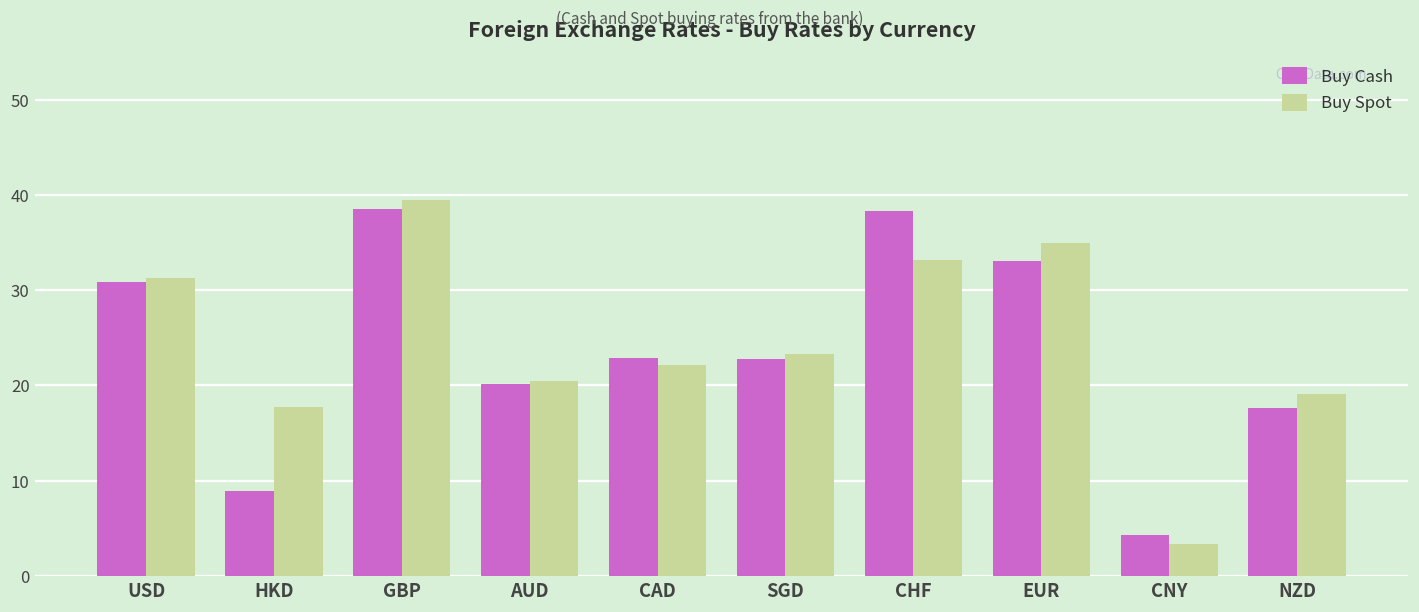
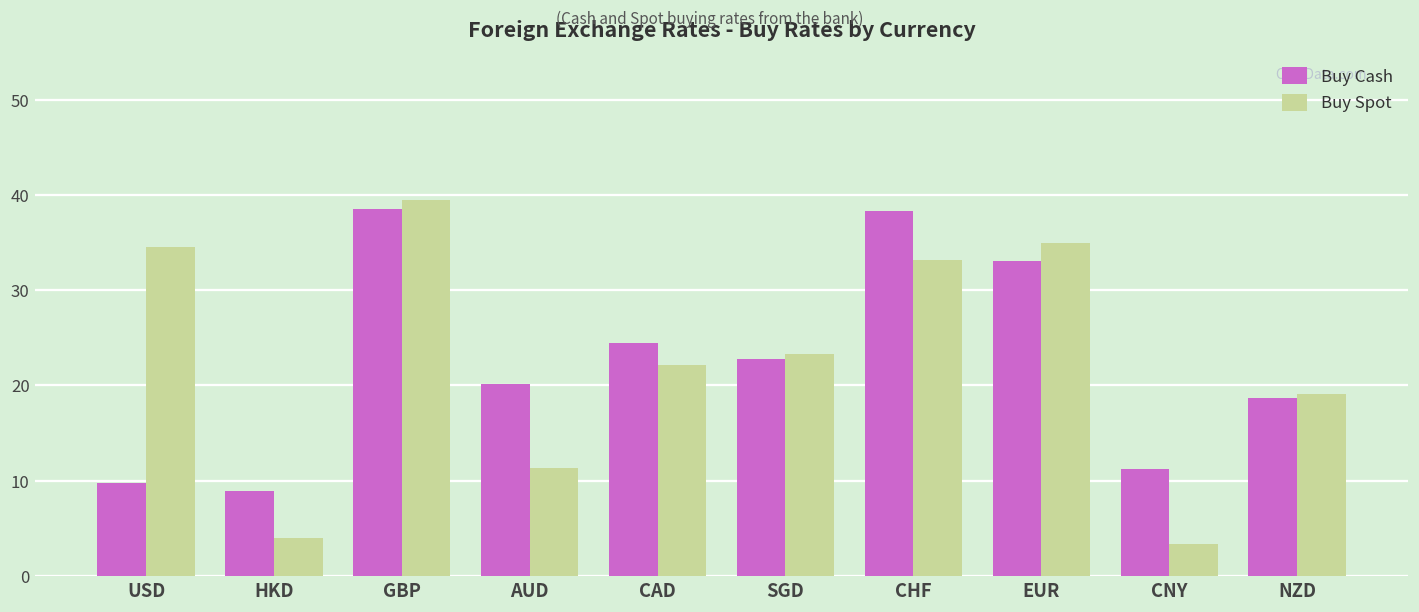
Buy Cash, USD: 31 -> 10
Buy Spot, USD: 31 -> 35
Buy Spot, HKD: 18 -> 4
Buy Spot, AUD: 20 -> 11
Buy Cash, CAD: 23 -> 24
Buy Cash, CNY: 4 -> 11
Buy Cash, NZD: 18 -> 19
